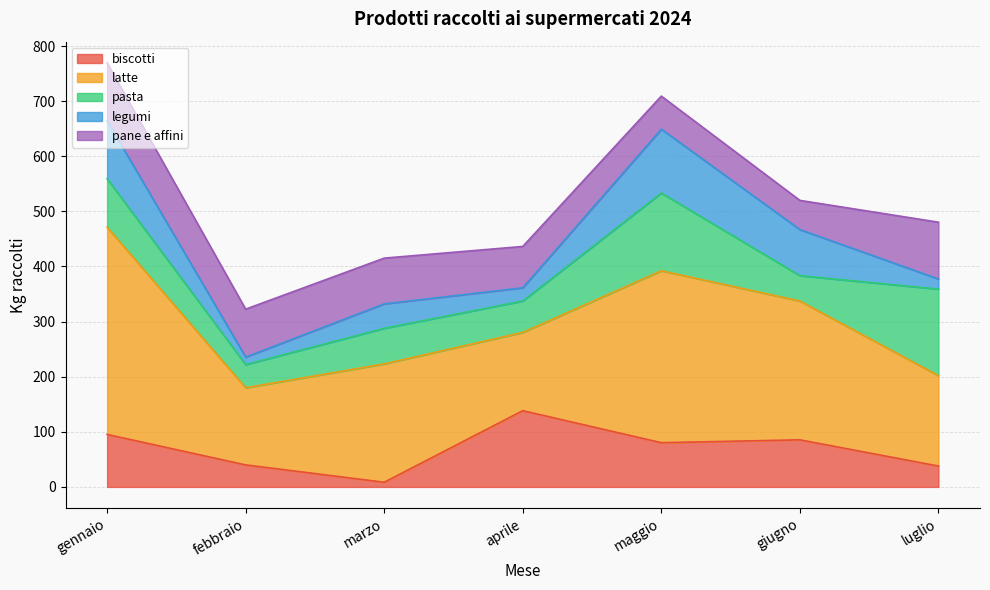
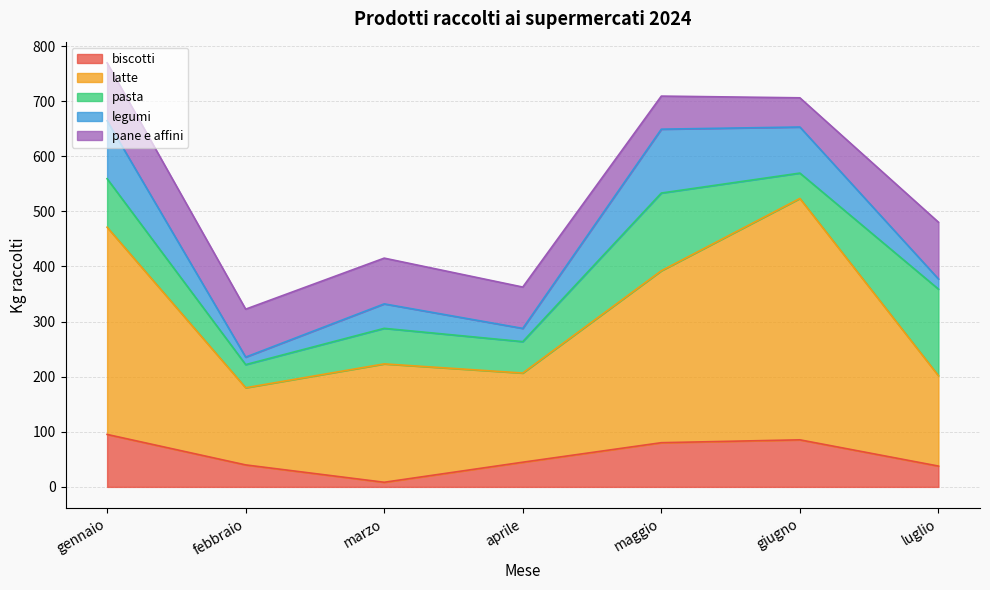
biscotti, aprile: 140 -> 40
latte, aprile: 140 -> 160
latte, giugno: 250 -> 440
